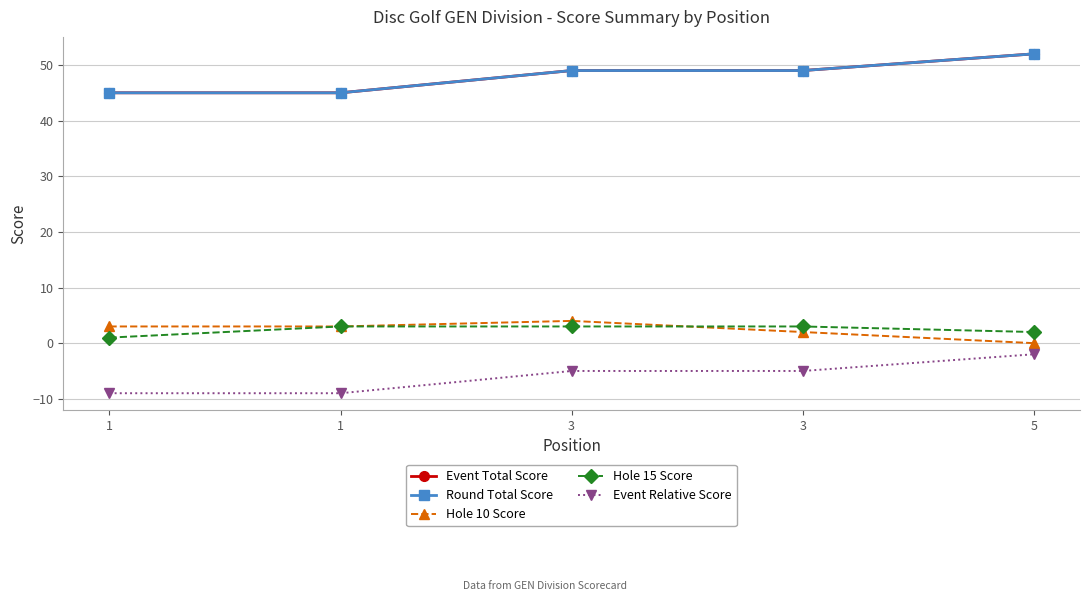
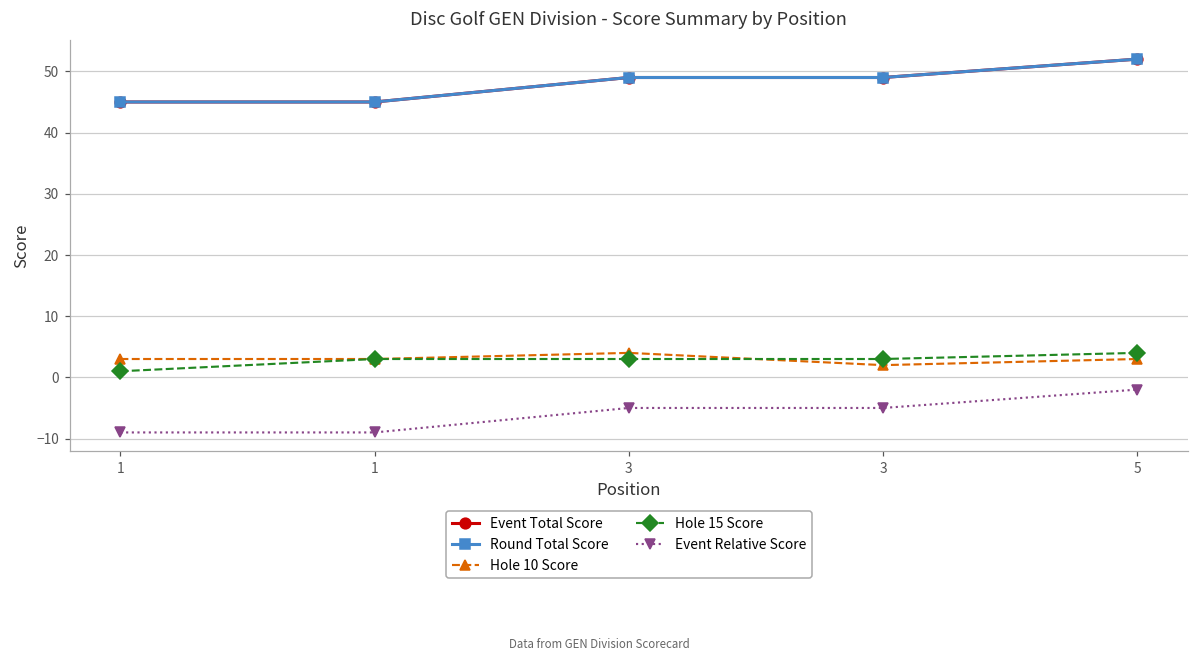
Hole 10 Score, 5: 0 -> 3
Hole 15 Score, 5: 2 -> 4
